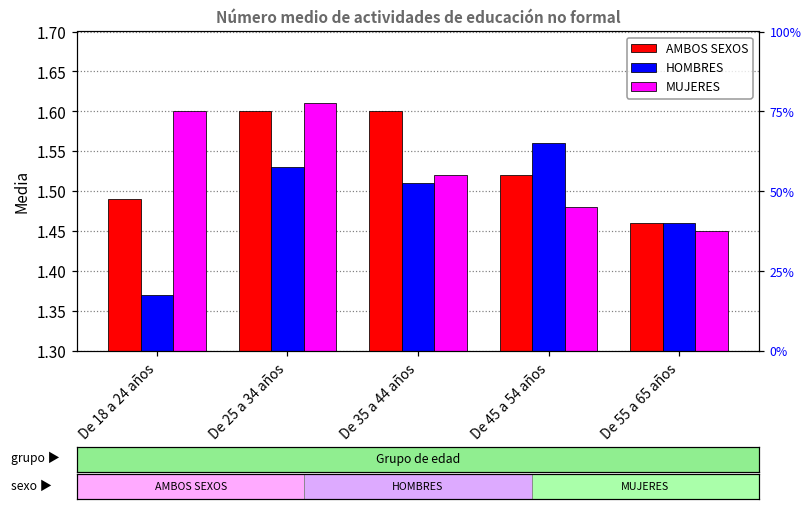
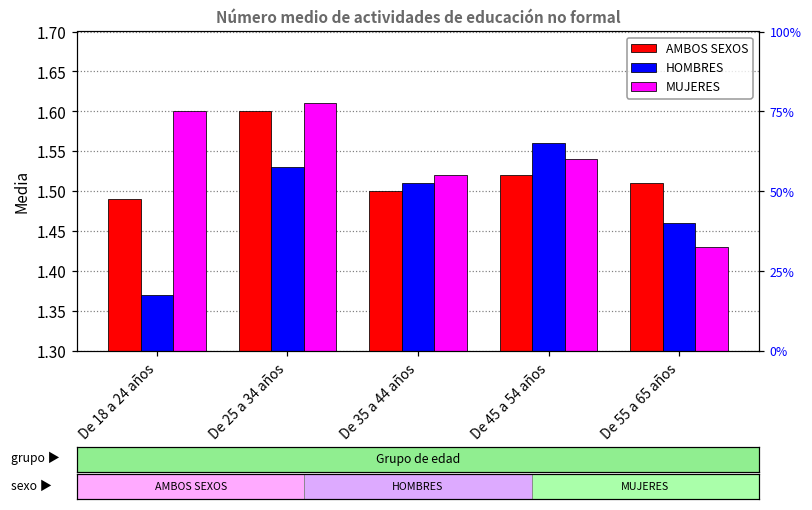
AMBOS SEXOS, De 35 a 44 años: 1.6 -> 1.5
MUJERES, De 45 a 54 años: 1.48 -> 1.54
AMBOS SEXOS, De 55 a 65 años: 1.46 -> 1.51
MUJERES, De 55 a 65 años: 1.45 -> 1.43
